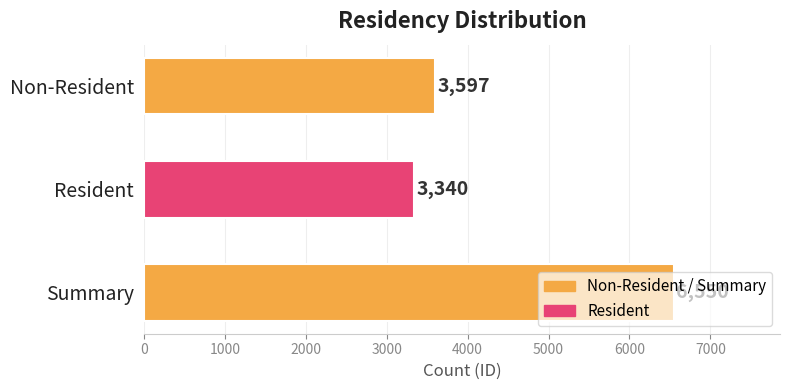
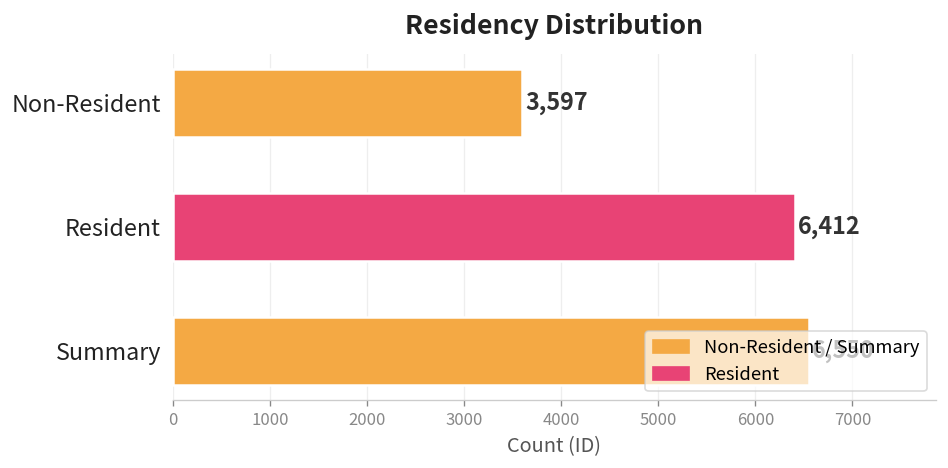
Resident: 3,340 -> 6,412
